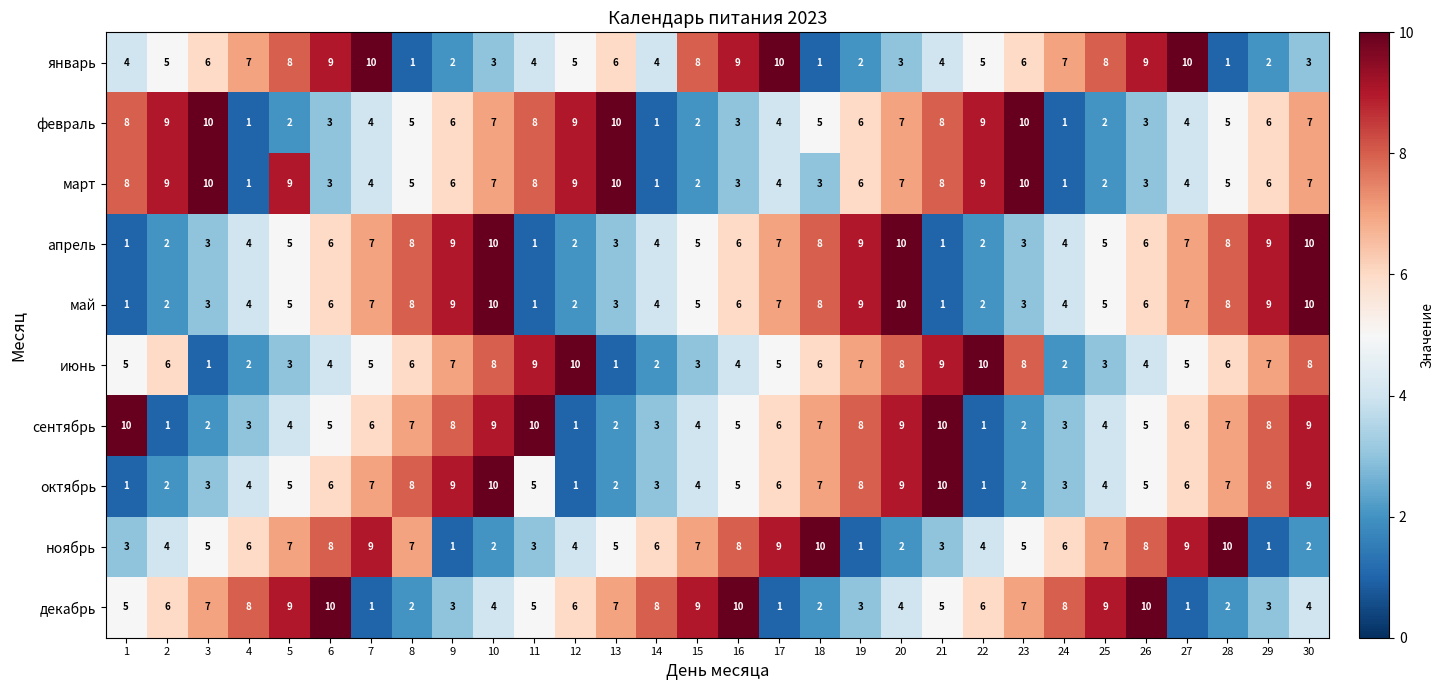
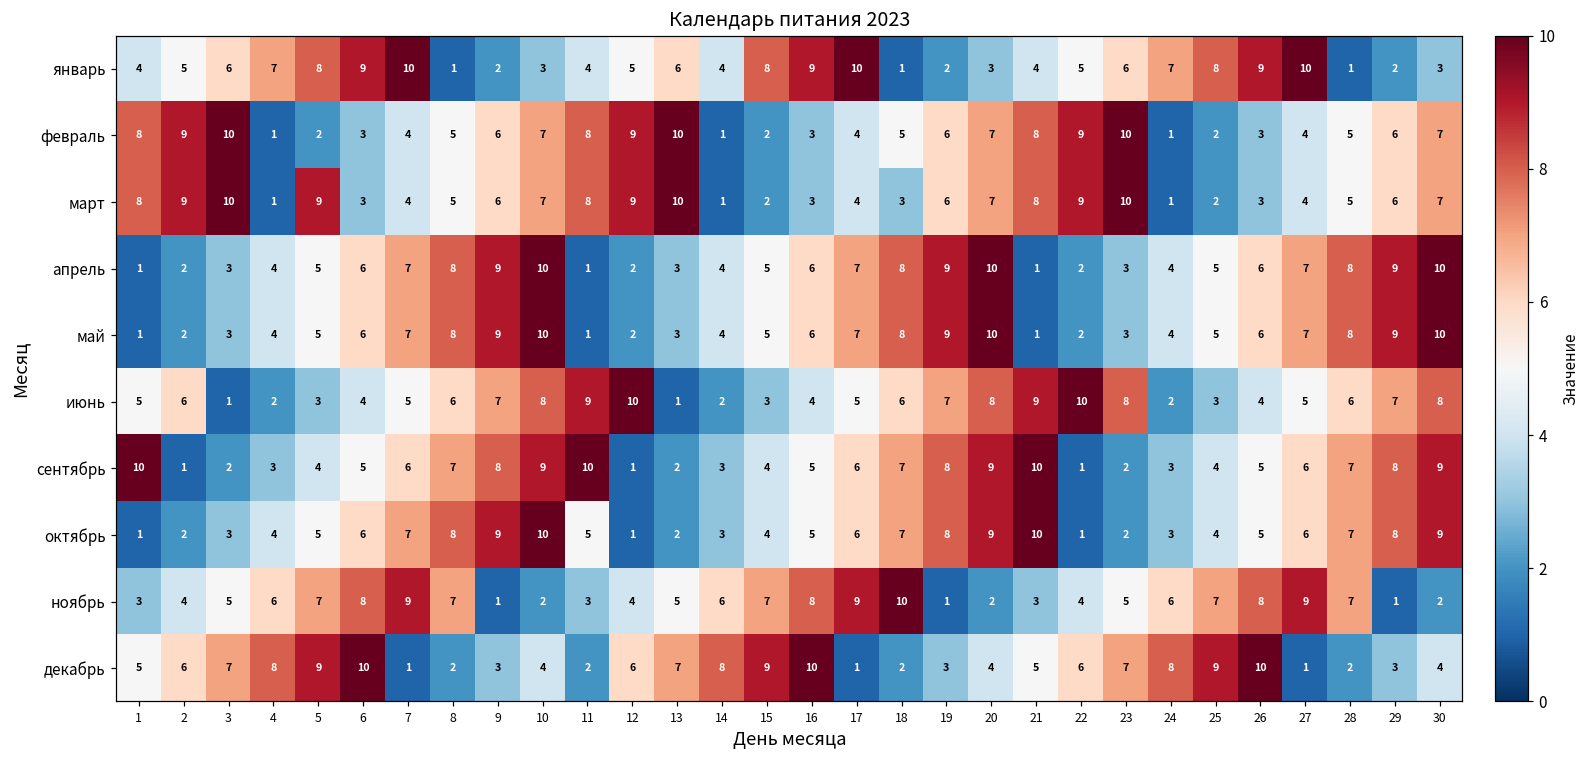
ноябрь, 28: 10 -> 7
декабрь, 11: 5 -> 2
